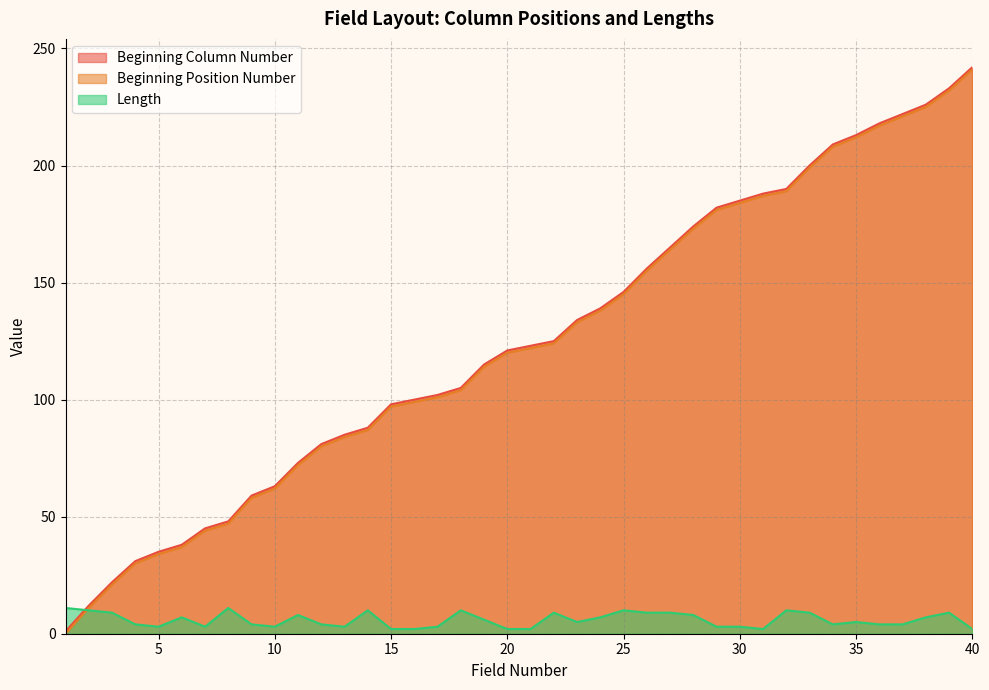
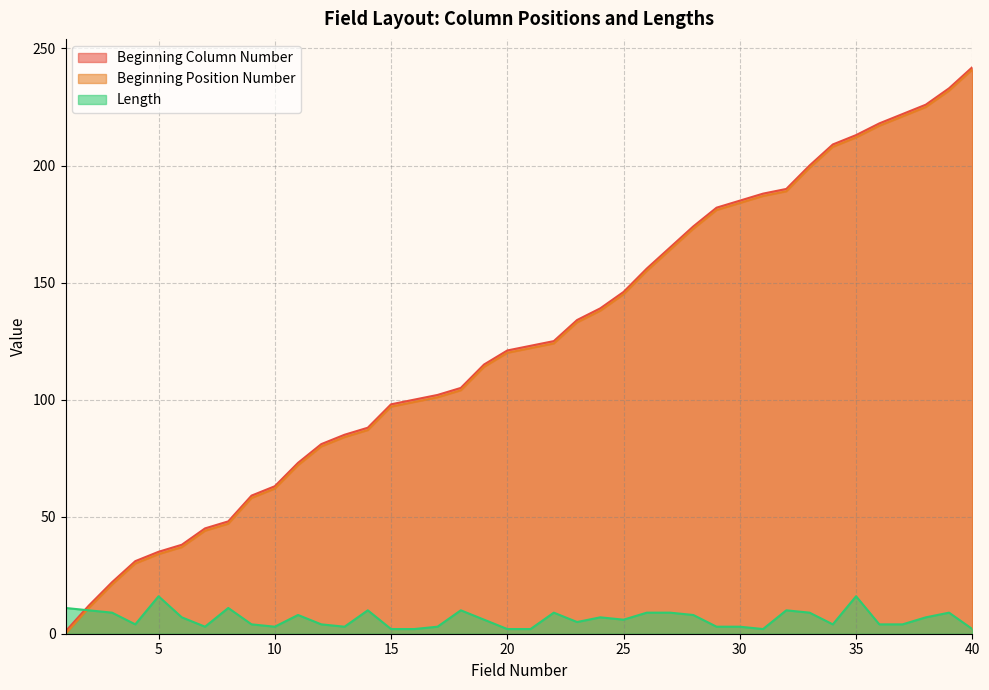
Length, 5: 3 -> 16
Length, 25: 10 -> 6
Length, 35: 5 -> 16
